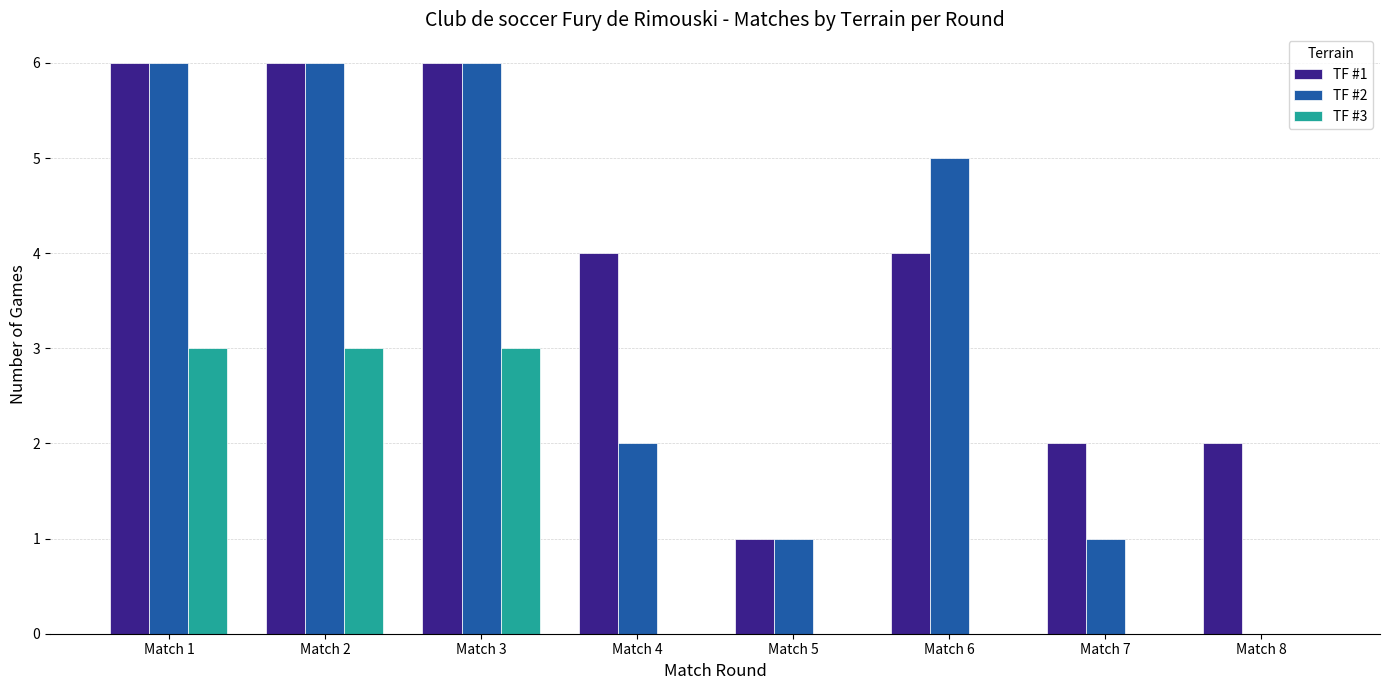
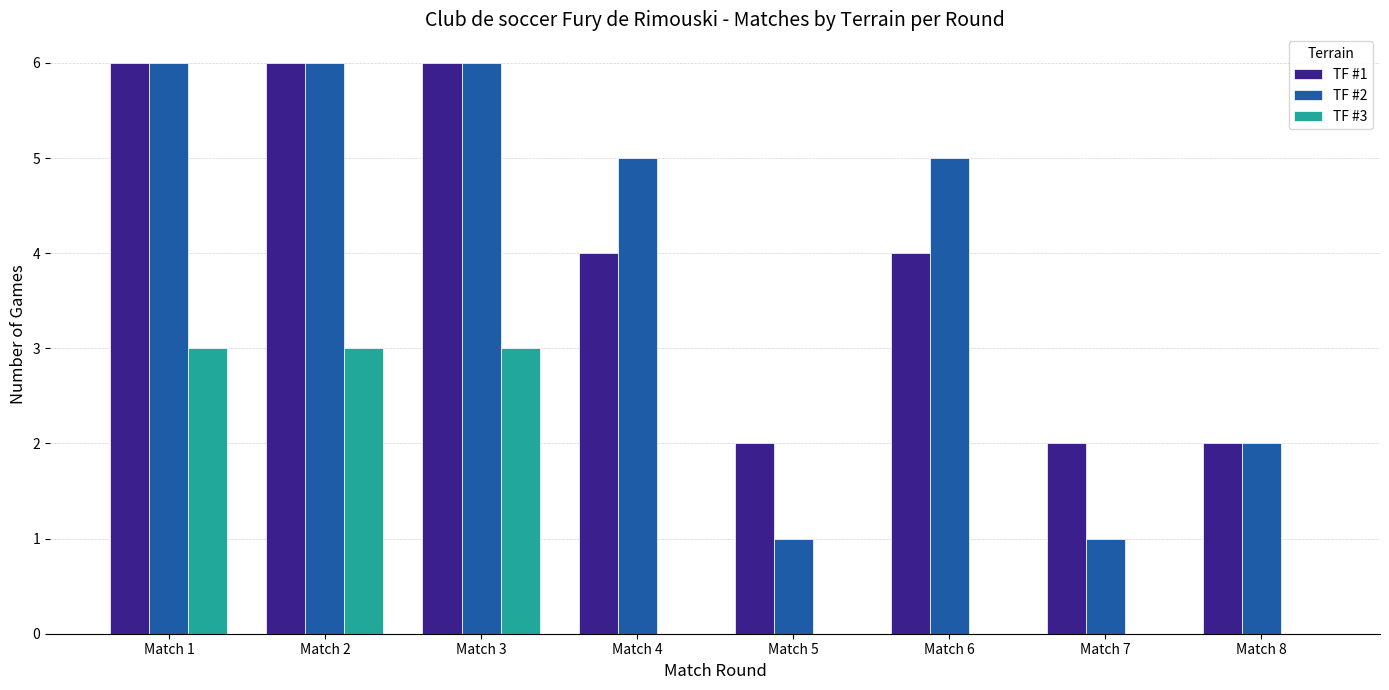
TF #2, Match 4: 2 -> 5
TF #1, Match 5: 1 -> 2
TF #2, Match 8: 0 -> 2
